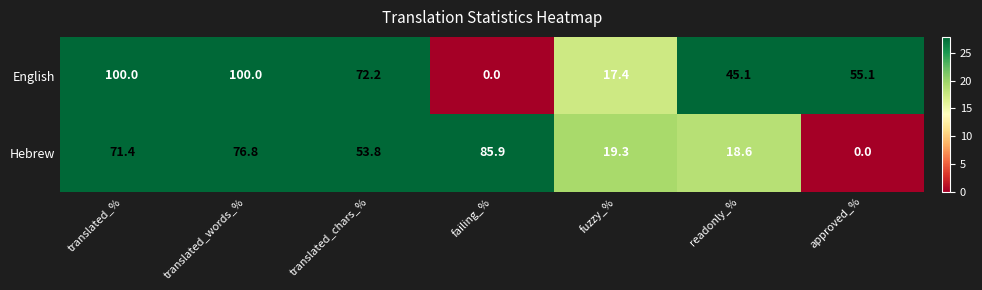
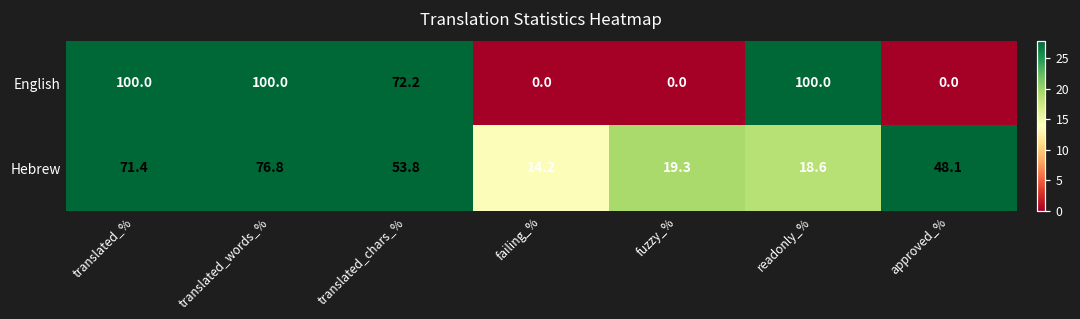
English, fuzzy_%: 17.4 -> 0.0
English, readonly_%: 45.1 -> 100.0
English, approved_%: 55.1 -> 0.0
Hebrew, failing_%: 85.9 -> 14.2
Hebrew, approved_%: 0.0 -> 48.1
